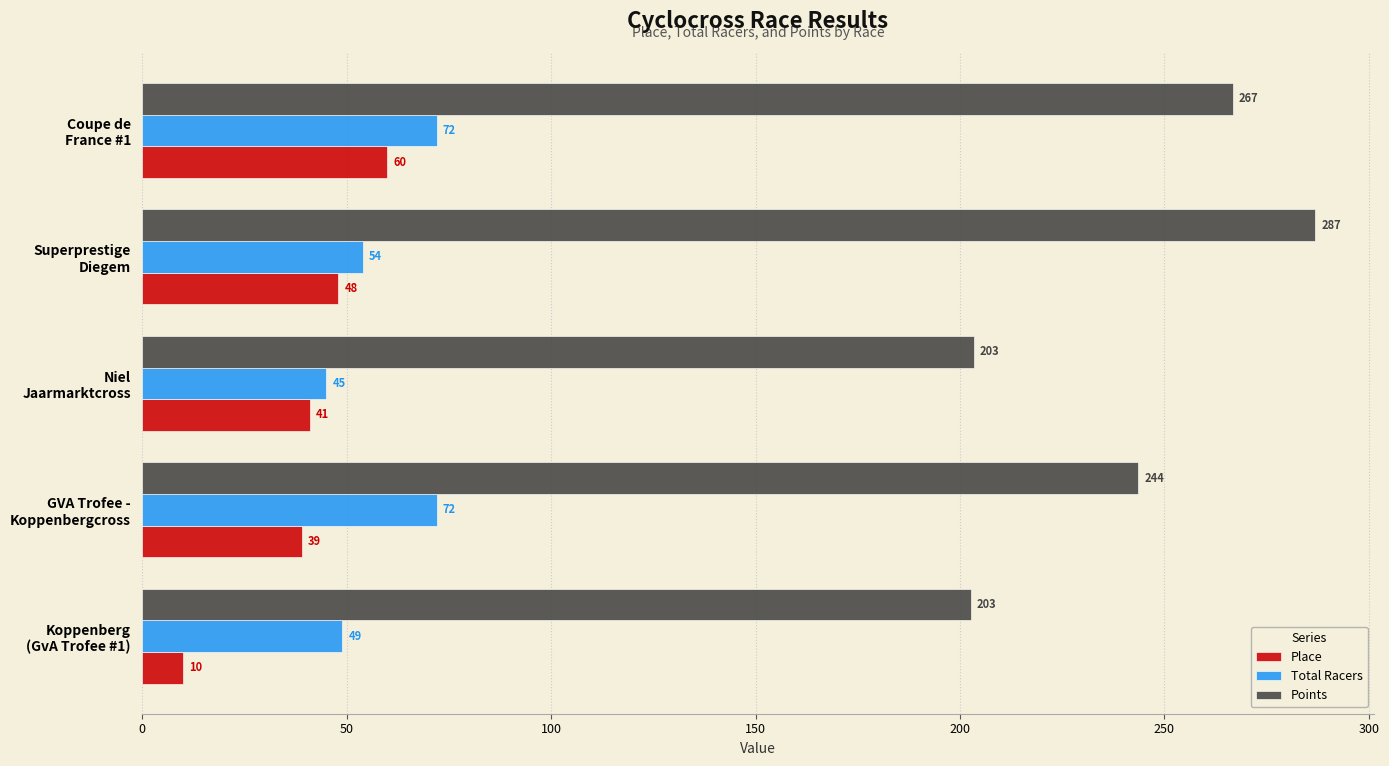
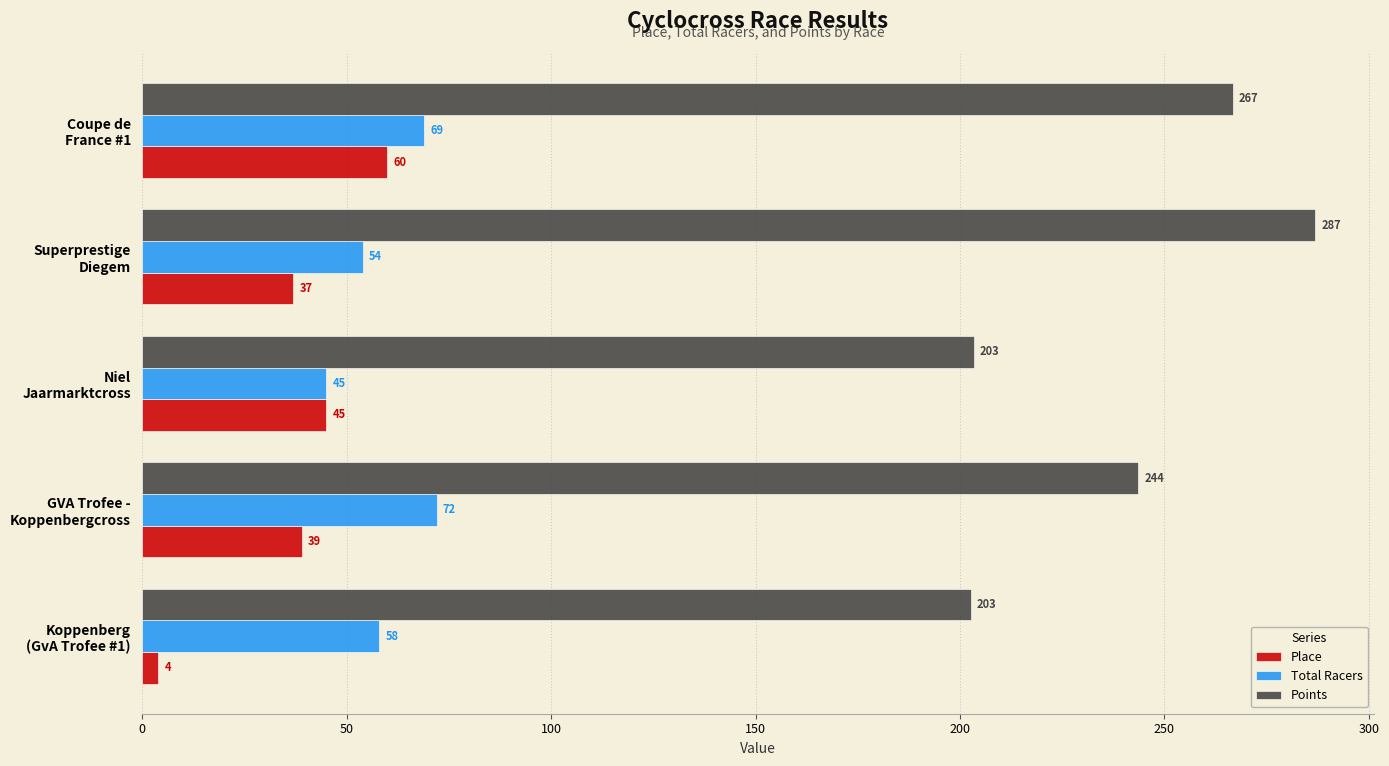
Total Racers, Coupe de France #1: 72 -> 69
Place, Superprestige Diegem: 48 -> 37
Place, Niel Jaarmarktcross: 41 -> 45
Total Racers, Koppenberg (GvA Trofee #1): 49 -> 58
Place, Koppenberg (GvA Trofee #1): 10 -> 4
